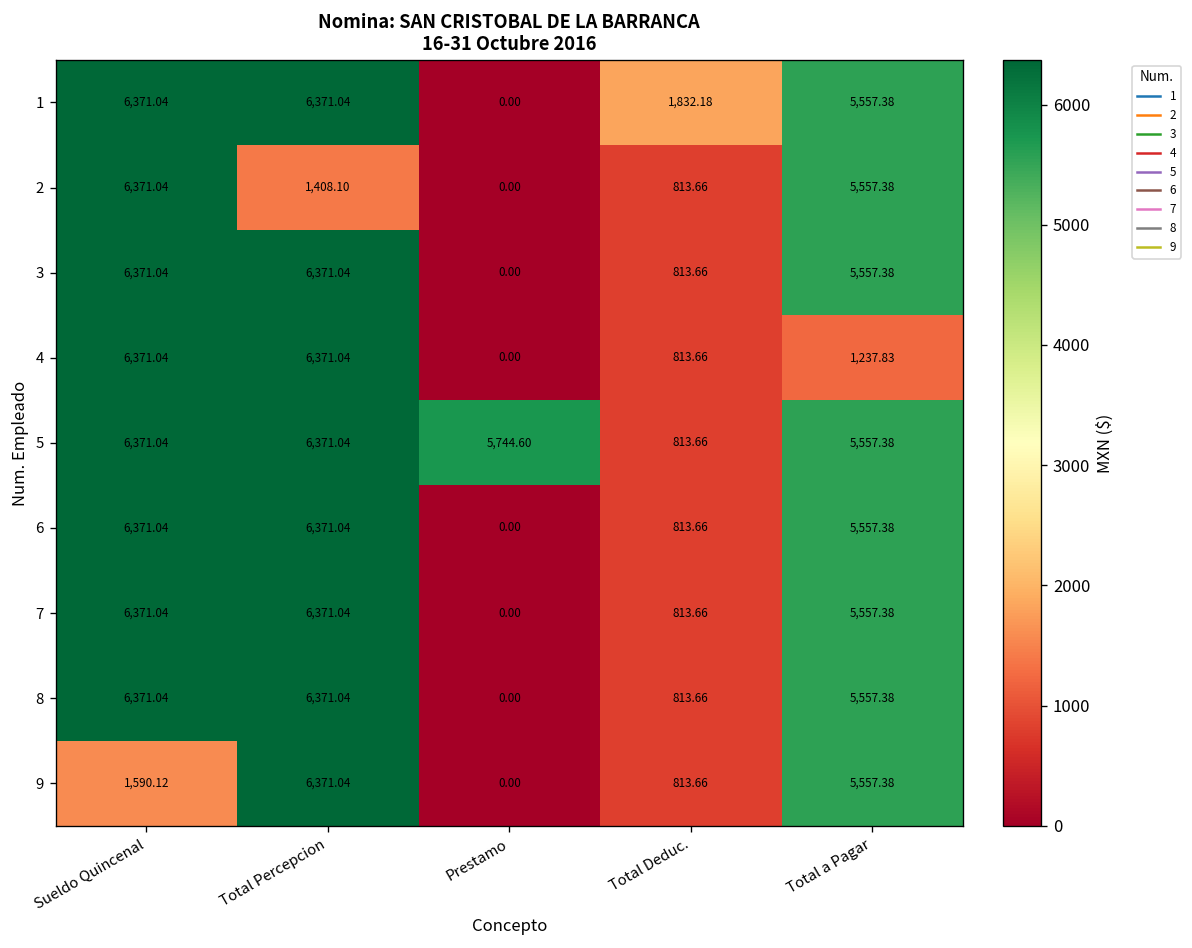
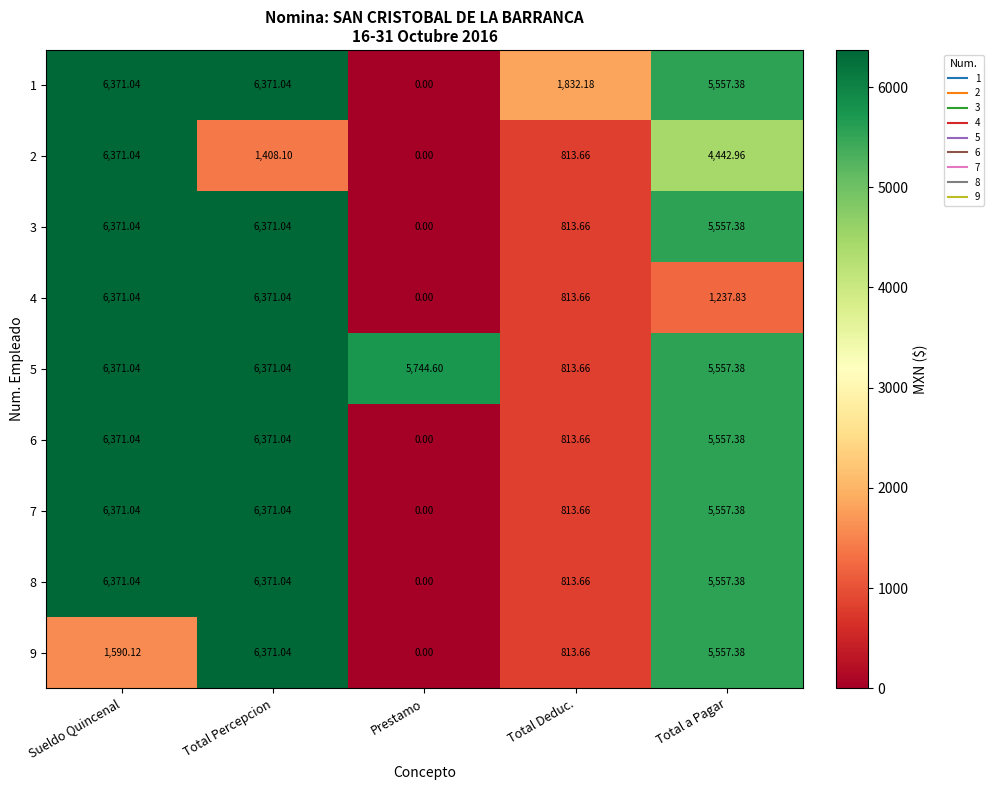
2, Total a Pagar: 5,557.38 -> 4,442.96
